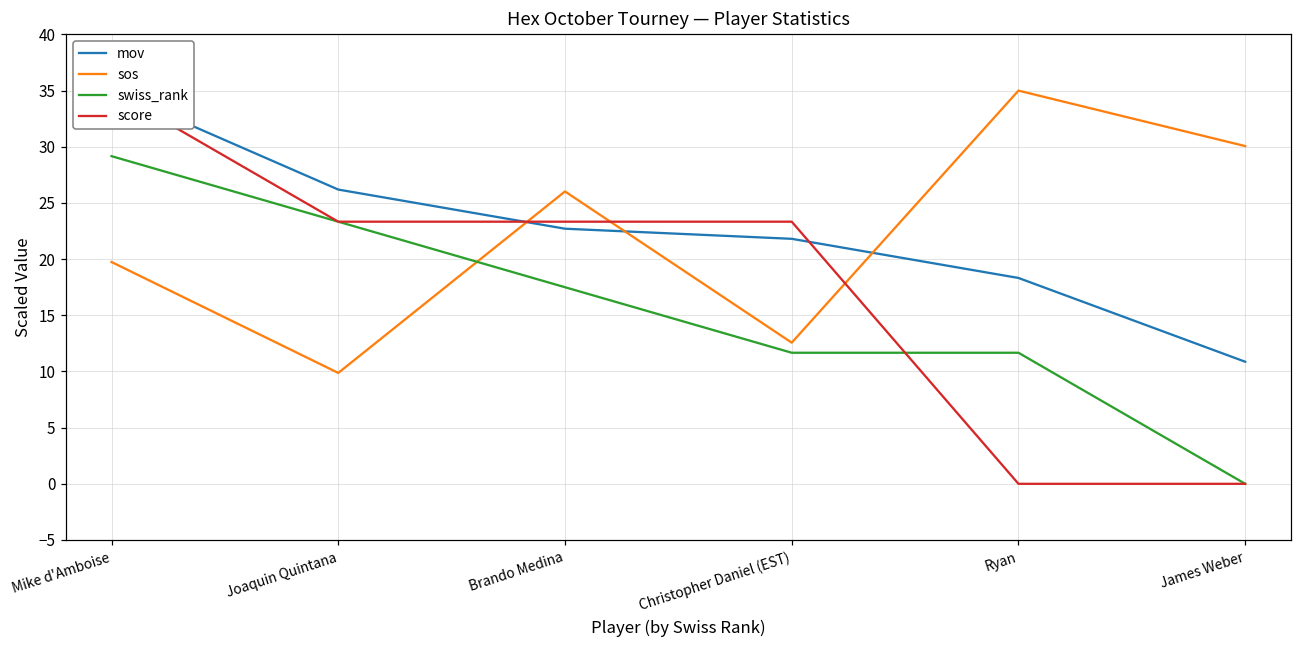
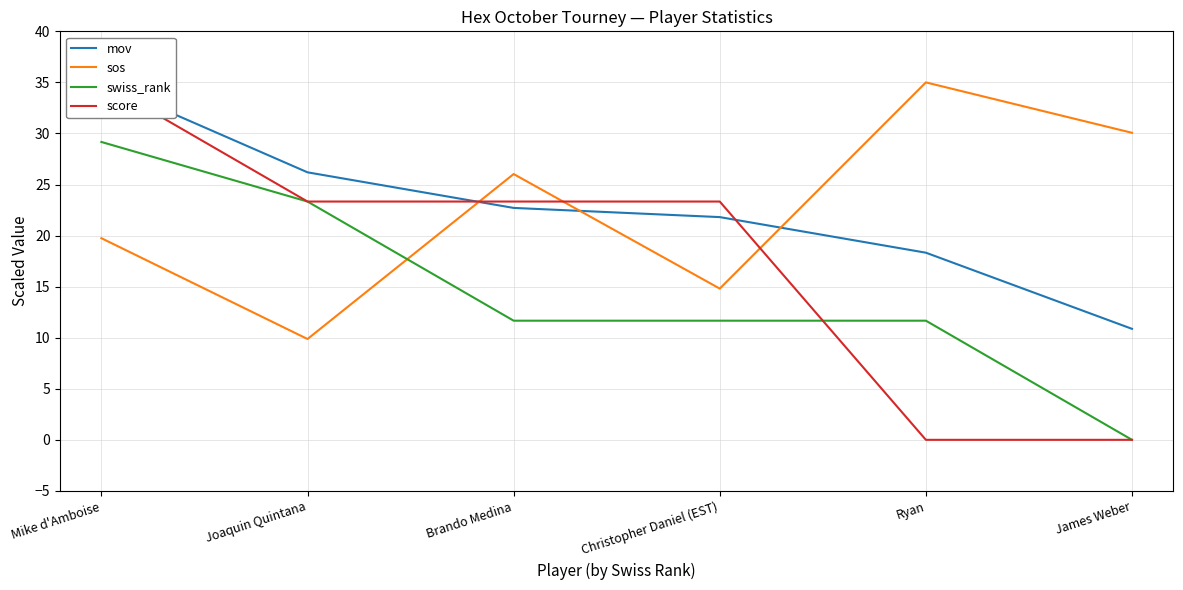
swiss_rank, Brando Medina: 17.5 -> 11.7
sos, Christopher Daniel (EST): 12.6 -> 14.8
